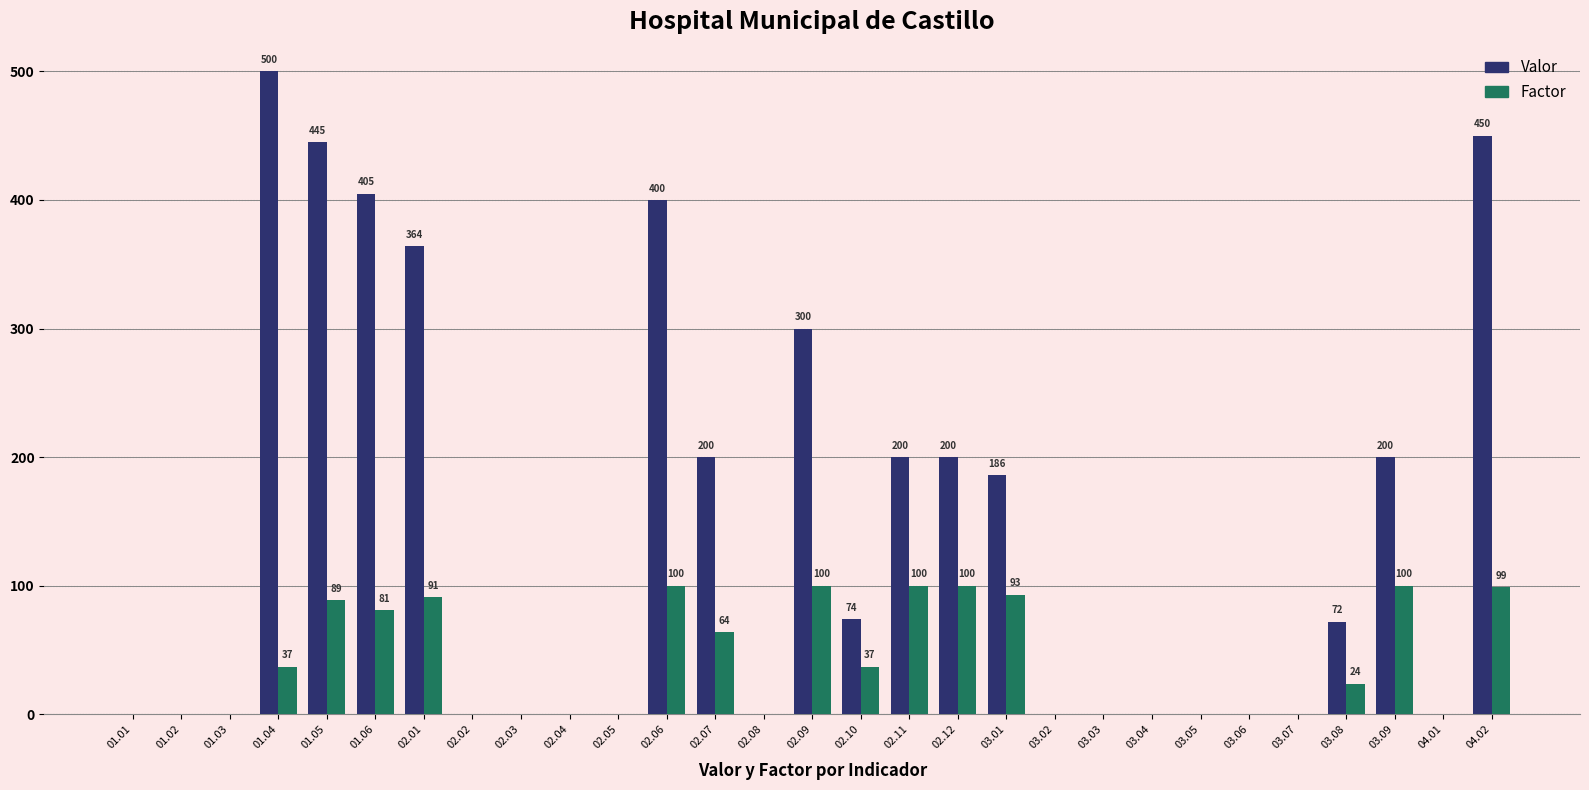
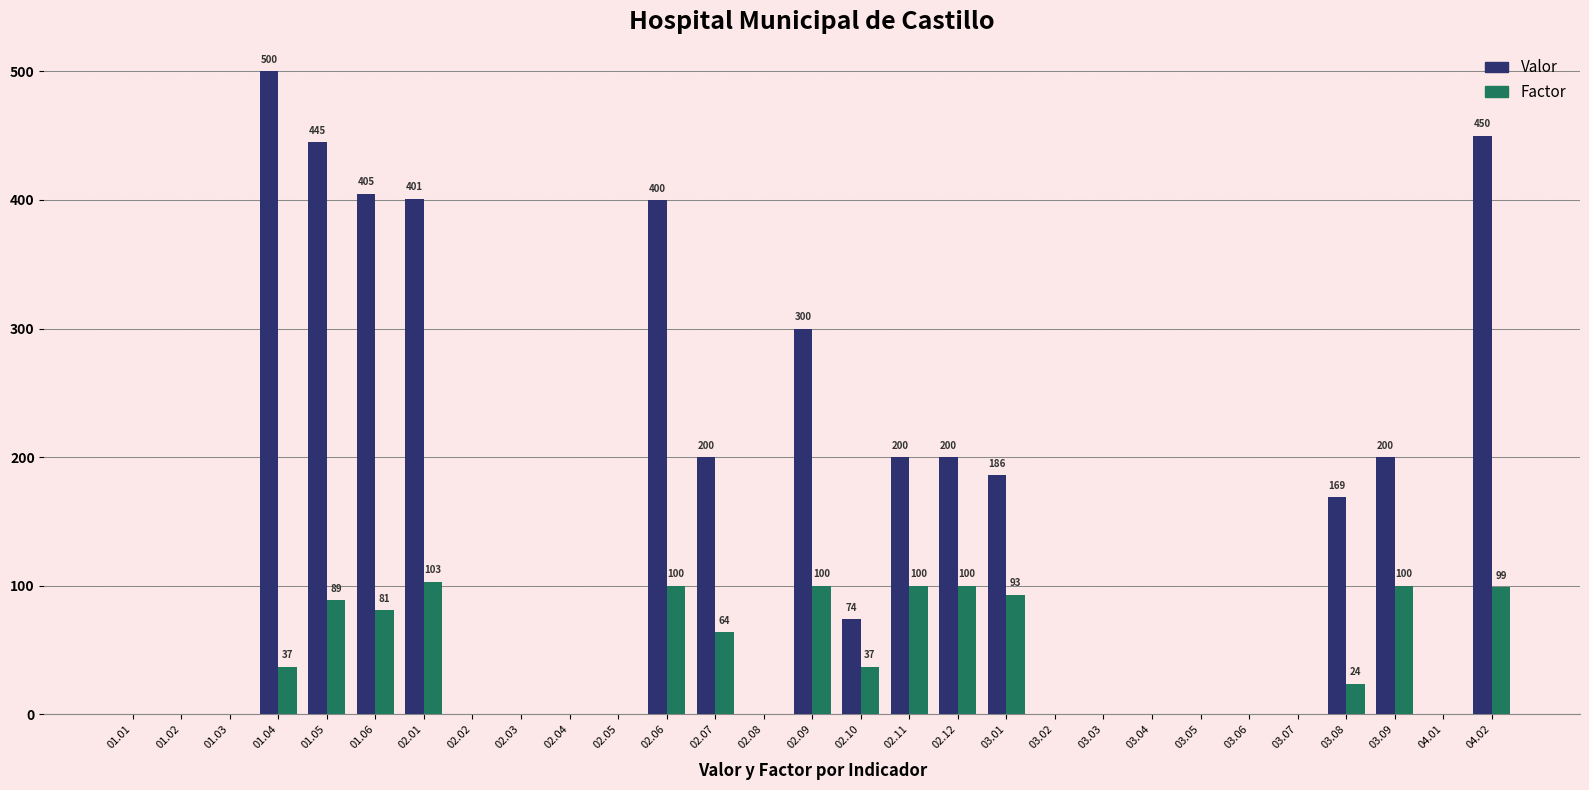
Valor, 02.01: 364 -> 401
Factor, 02.01: 91 -> 103
Valor, 03.08: 72 -> 169
